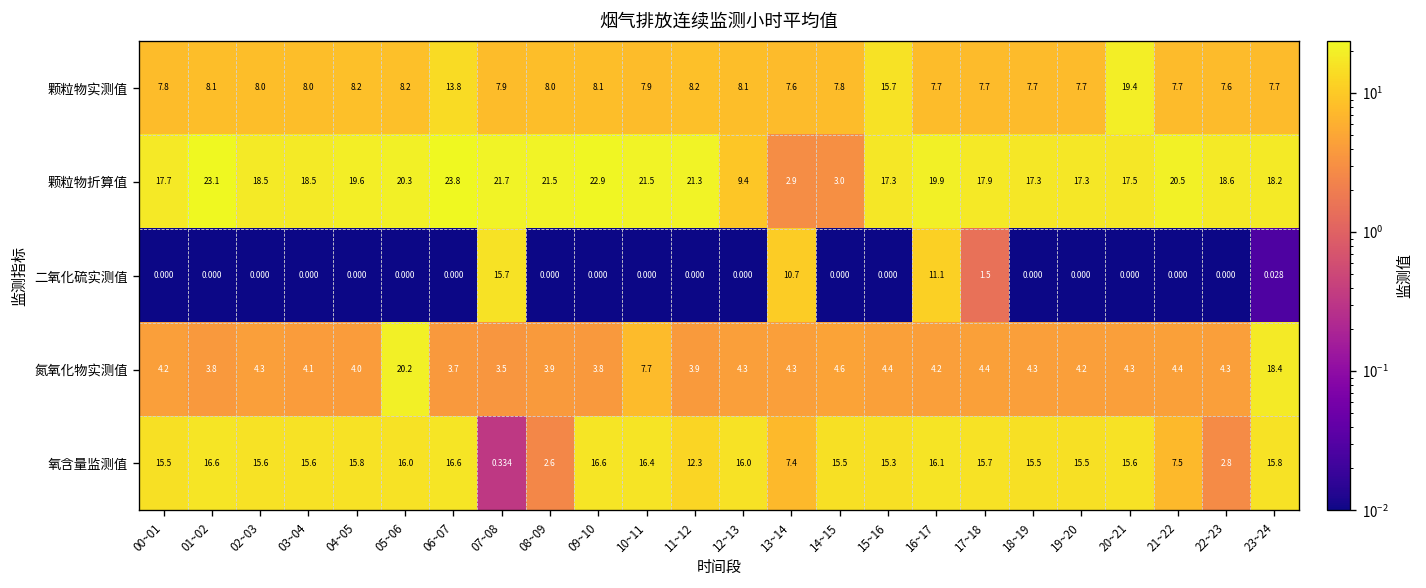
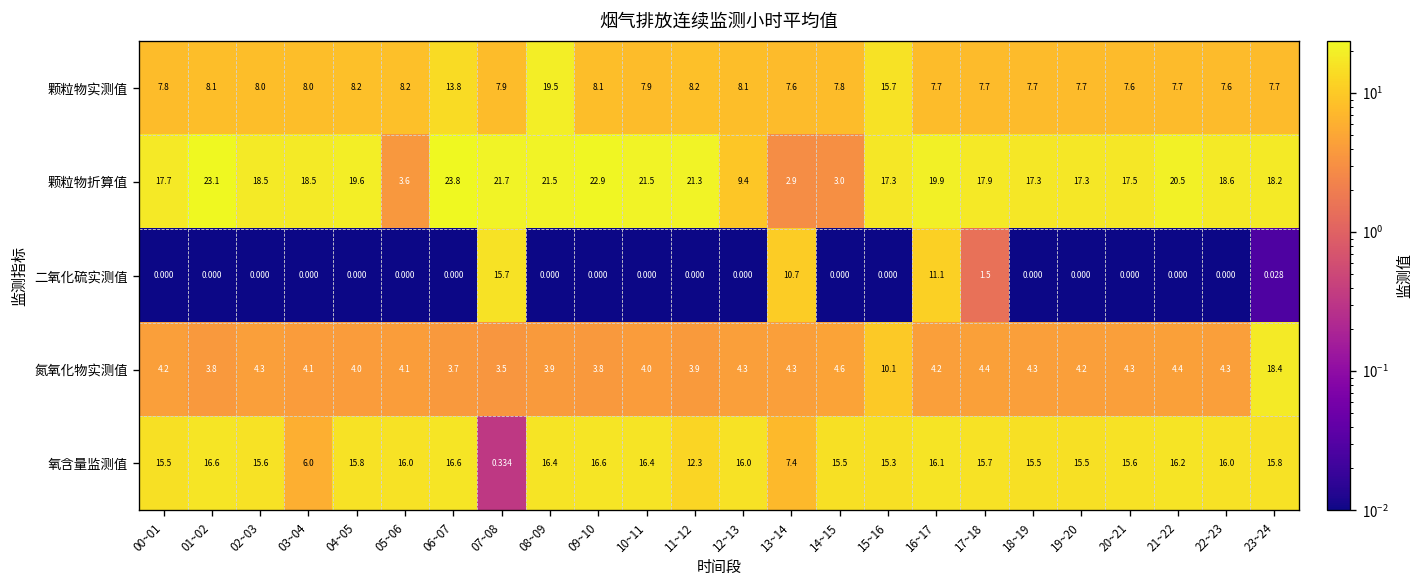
颗粒物实测值, 08~09: 8.0 -> 19.5
颗粒物实测值, 20~21: 19.4 -> 7.6
颗粒物折算值, 05~06: 20.3 -> 3.6
氮氧化物实测值, 05~06: 20.2 -> 4.1
氮氧化物实测值, 10~11: 7.7 -> 4.0
氮氧化物实测值, 15~16: 4.4 -> 10.1
氧含量监测值, 03~04: 15.6 -> 6.0
氧含量监测值, 08~09: 2.6 -> 16.4
氧含量监测值, 21~22: 7.5 -> 16.2
氧含量监测值, 22~23: 2.8 -> 16.0
